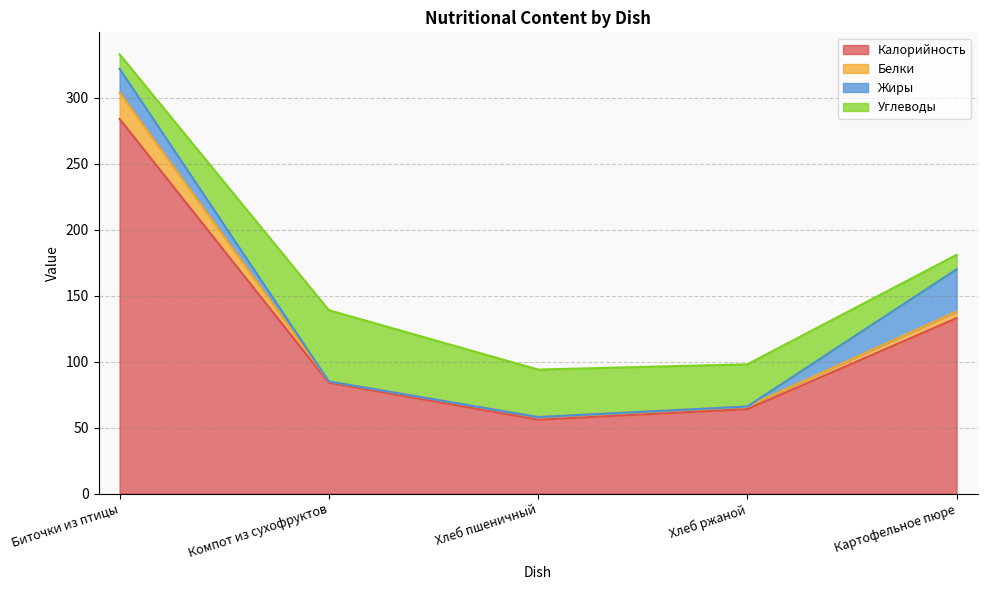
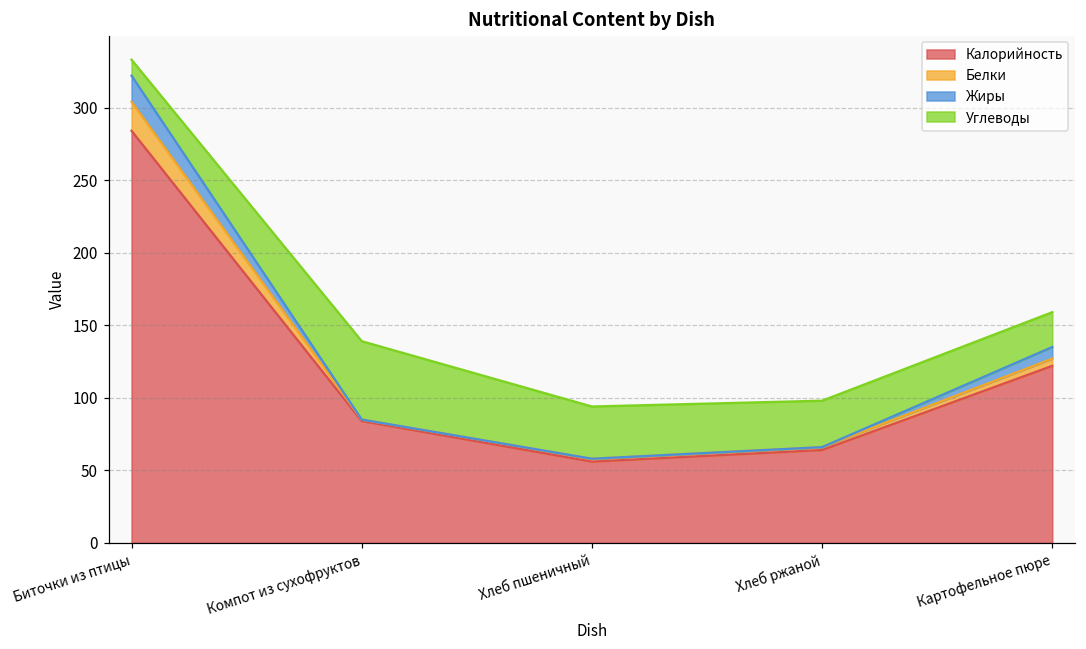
Калорийность, Картофельное пюре: 133 -> 122
Жиры, Картофельное пюре: 32 -> 8
Углеводы, Картофельное пюре: 11 -> 24
